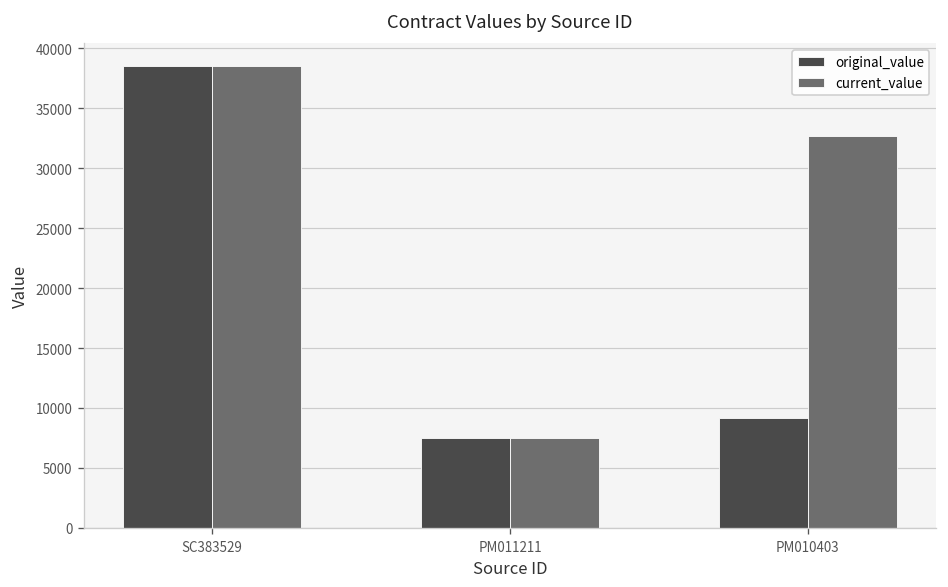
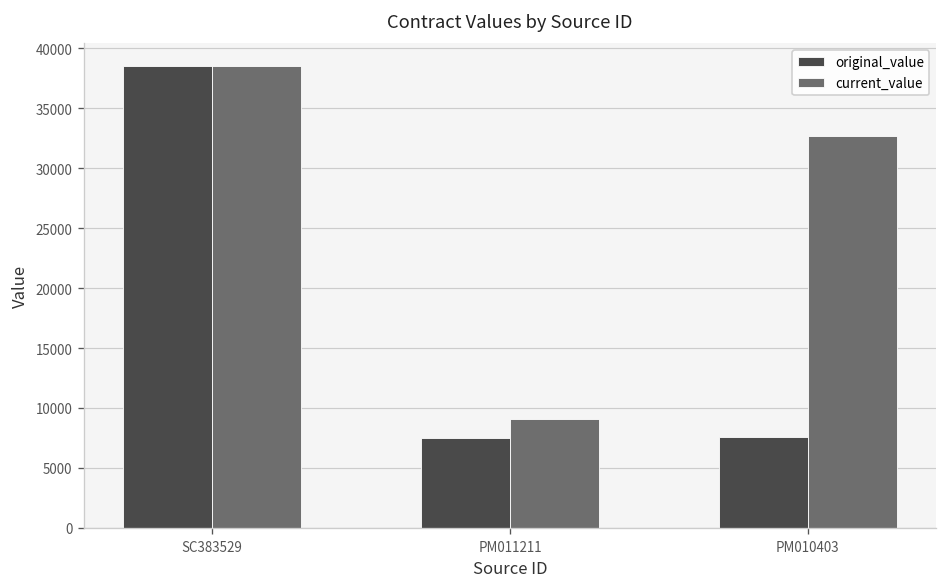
current_value, PM011211: 7000 -> 9000
original_value, PM010403: 9000 -> 8000
